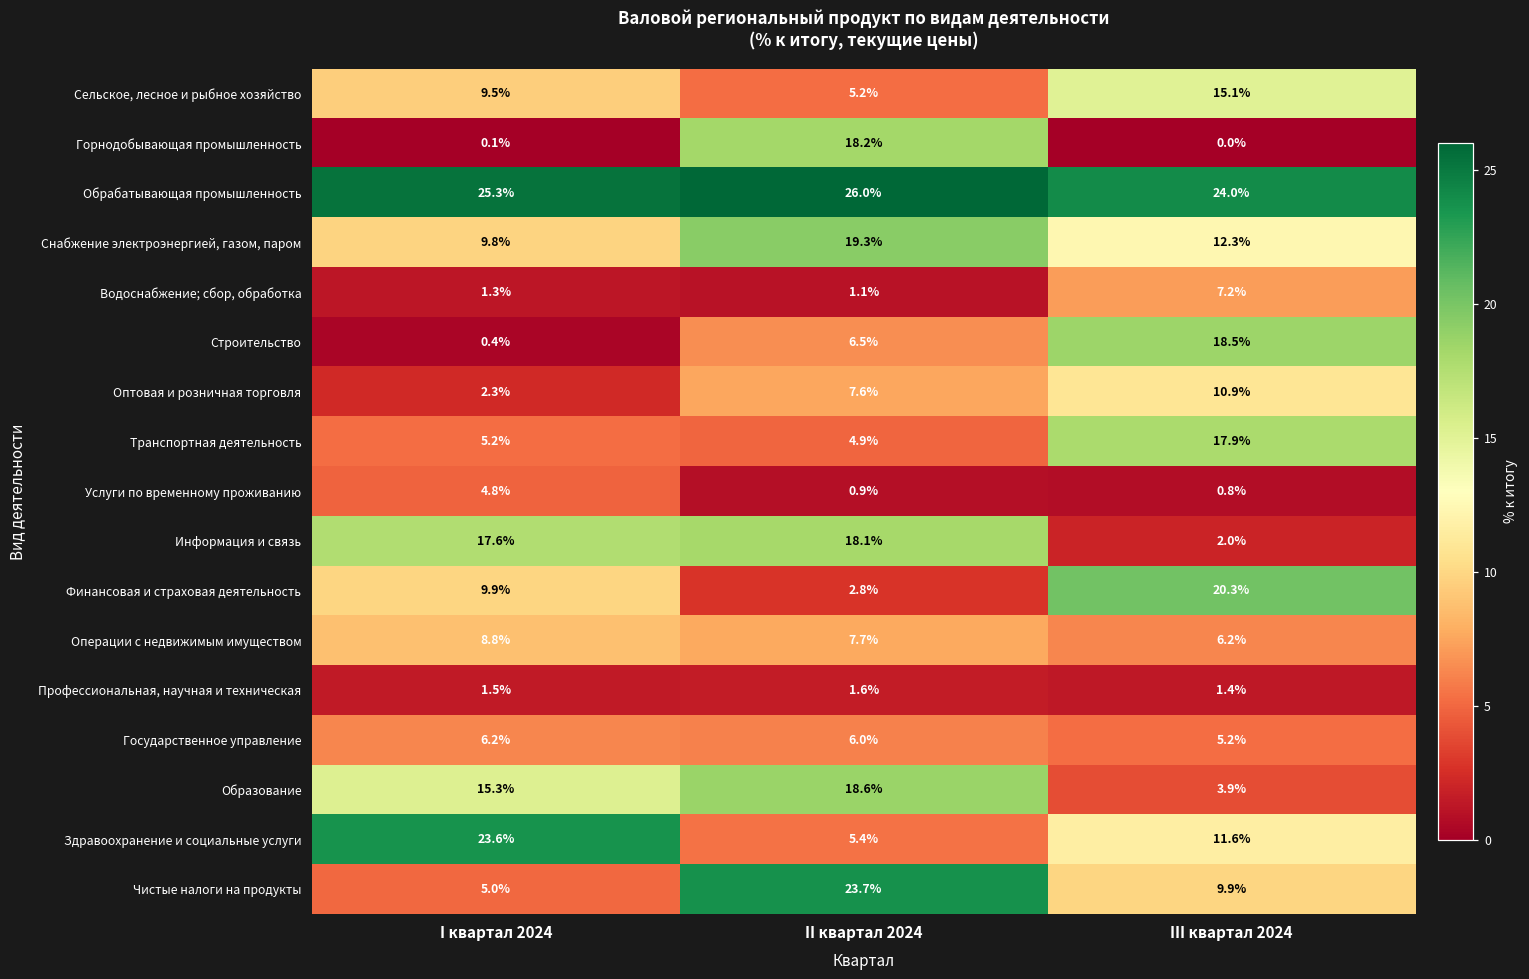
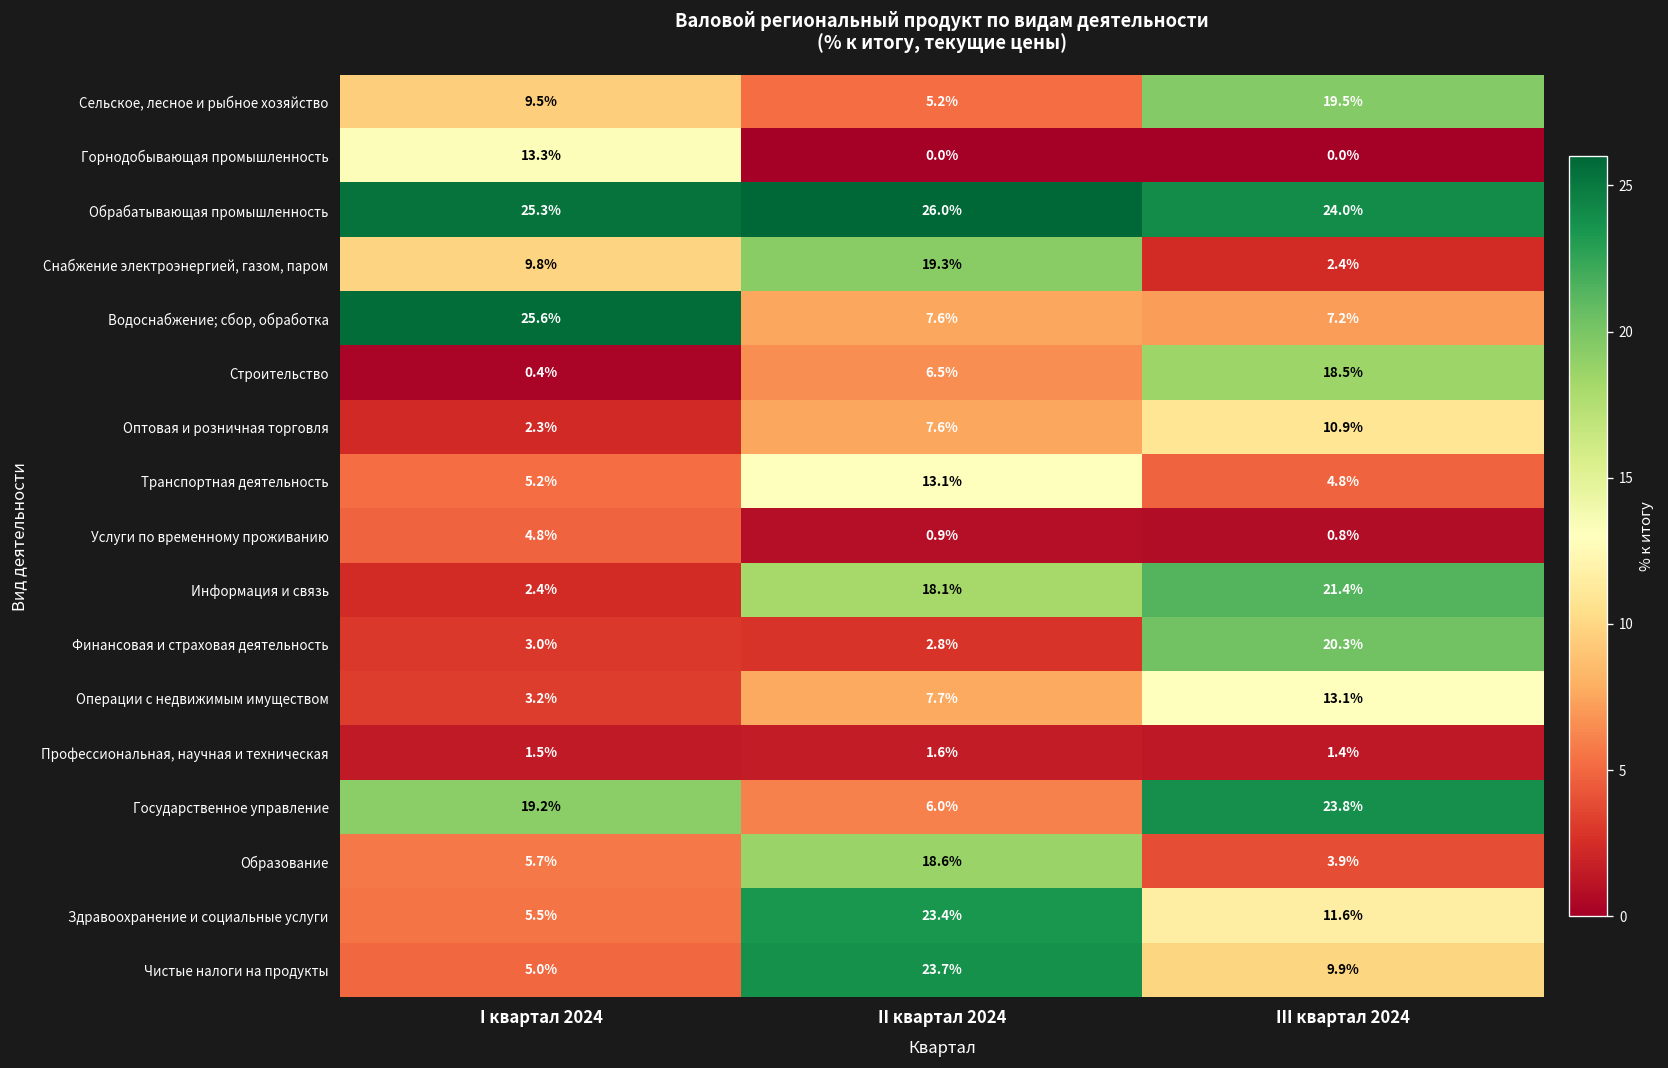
Сельское, лесное и рыбное хозяйство, III квартал 2024: 15.1% -> 19.5%
Горнодобывающая промышленность, I квартал 2024: 0.1% -> 13.3%
Горнодобывающая промышленность, II квартал 2024: 18.2% -> 0.0%
Снабжение электроэнергией, газом, паром, III квартал 2024: 12.3% -> 2.4%
Водоснабжение; сбор, обработка, I квартал 2024: 1.3% -> 25.6%
Водоснабжение; сбор, обработка, II квартал 2024: 1.1% -> 7.6%
Транспортная деятельность, II квартал 2024: 4.9% -> 13.1%
Транспортная деятельность, III квартал 2024: 17.9% -> 4.8%
Информация и связь, I квартал 2024: 17.6% -> 2.4%
Информация и связь, III квартал 2024: 2.0% -> 21.4%
Финансовая и страховая деятельность, I квартал 2024: 9.9% -> 3.0%
Операции с недвижимым имуществом, I квартал 2024: 8.8% -> 3.2%
Операции с недвижимым имуществом, III квартал 2024: 6.2% -> 13.1%
Государственное управление, I квартал 2024: 6.2% -> 19.2%
Государственное управление, III квартал 2024: 5.2% -> 23.8%
Образование, I квартал 2024: 15.3% -> 5.7%
Здравоохранение и социальные услуги, I квартал 2024: 23.6% -> 5.5%
Здравоохранение и социальные услуги, II квартал 2024: 5.4% -> 23.4%
